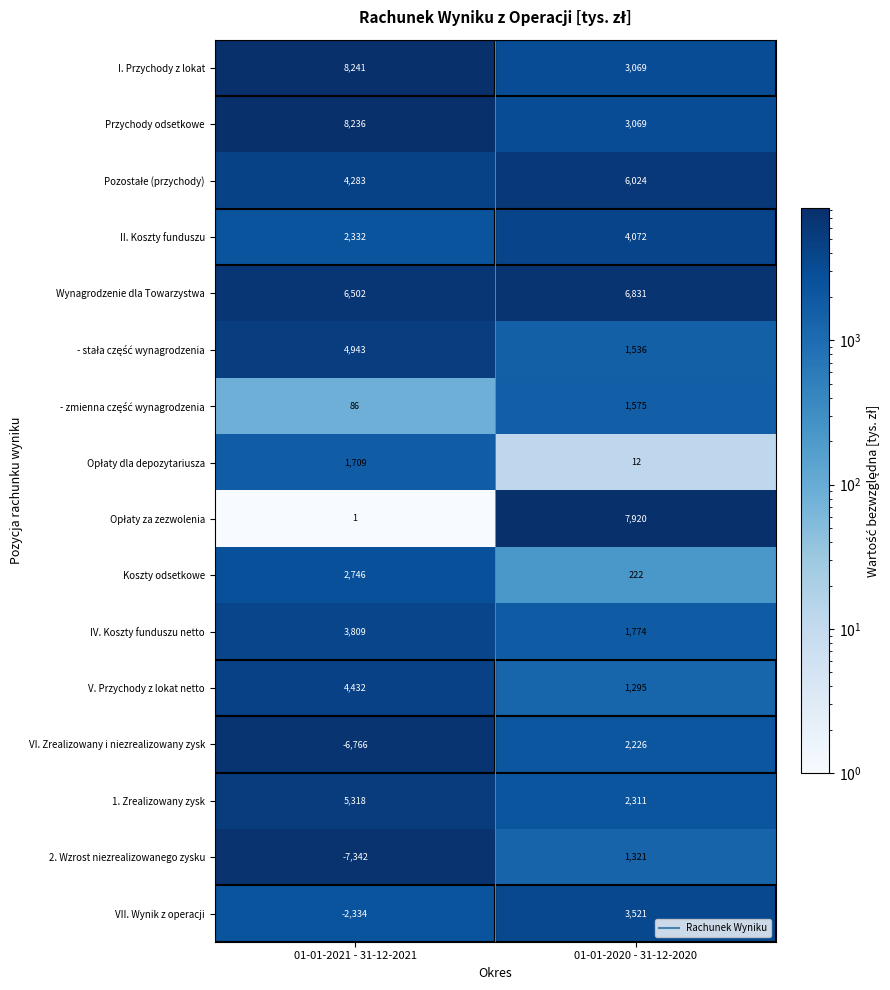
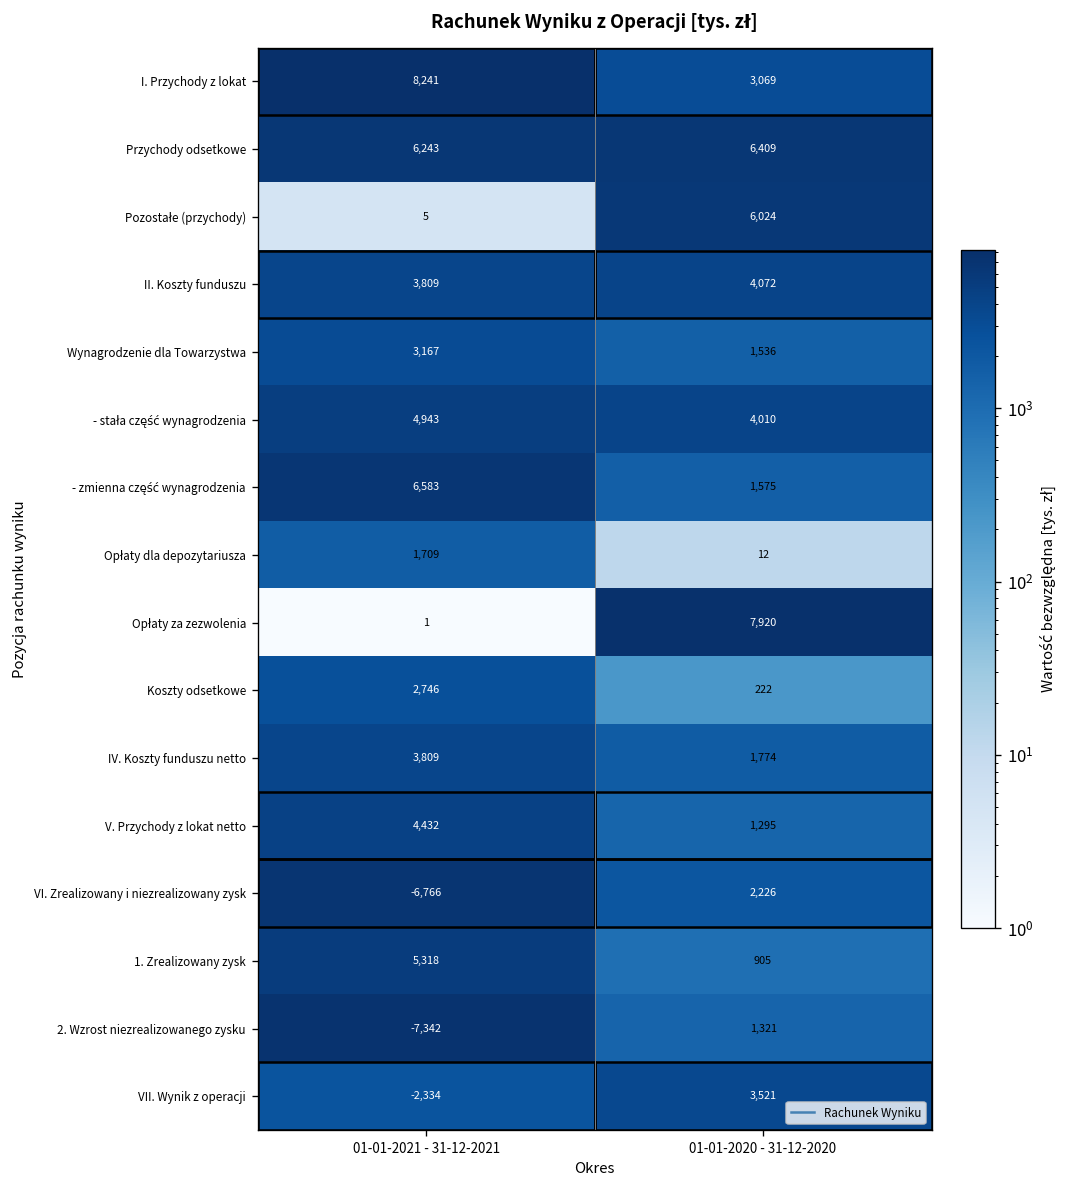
Przychody odsetkowe, 01-01-2021 - 31-12-2021: 8,236 -> 6,243
Przychody odsetkowe, 01-01-2020 - 31-12-2020: 3,069 -> 6,409
Pozostałe (przychody), 01-01-2021 - 31-12-2021: 4,283 -> 5
II. Koszty funduszu, 01-01-2021 - 31-12-2021: 2,332 -> 3,809
Wynagrodzenie dla Towarzystwa, 01-01-2021 - 31-12-2021: 6,502 -> 3,167
Wynagrodzenie dla Towarzystwa, 01-01-2020 - 31-12-2020: 6,831 -> 1,536
- stała część wynagrodzenia, 01-01-2020 - 31-12-2020: 1,536 -> 4,010
- zmienna część wynagrodzenia, 01-01-2021 - 31-12-2021: 86 -> 6,583
1. Zrealizowany zysk, 01-01-2020 - 31-12-2020: 2,311 -> 905
